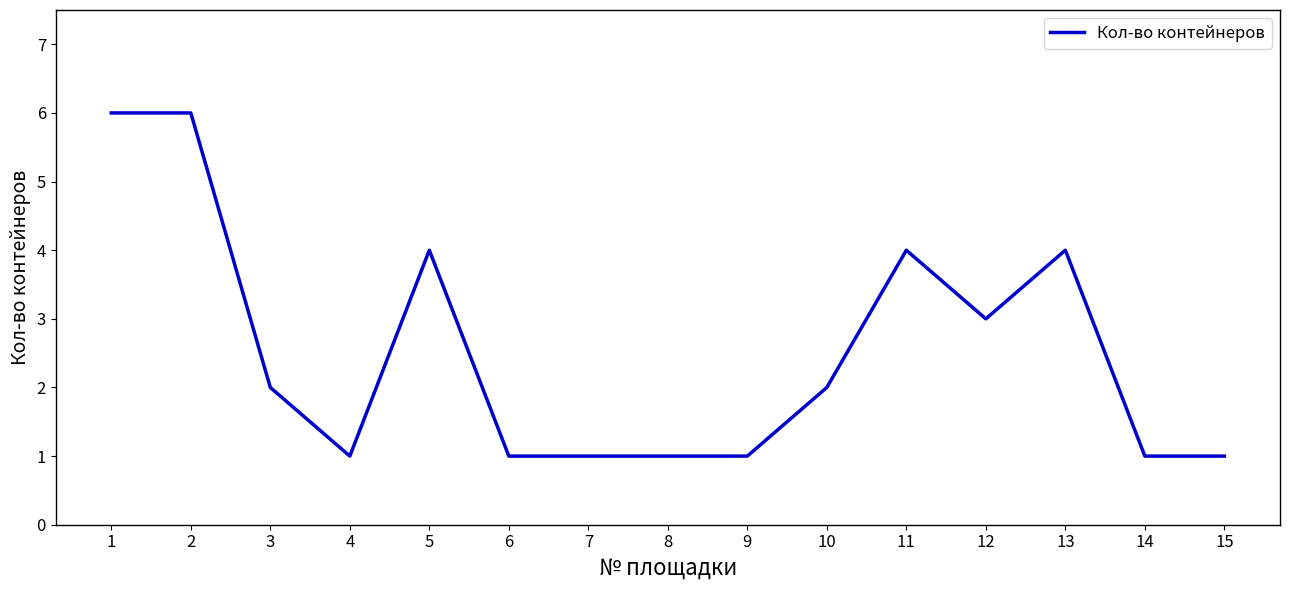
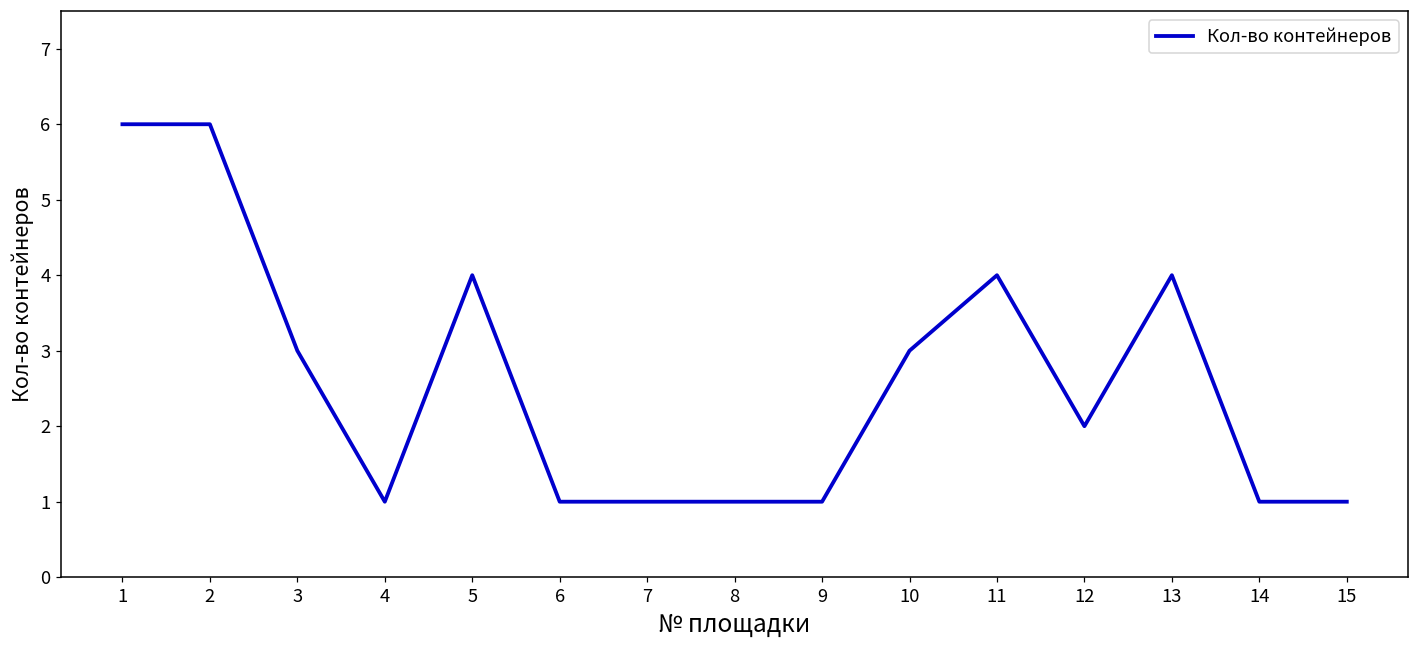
3: 2 -> 3
10: 2 -> 3
12: 3 -> 2
